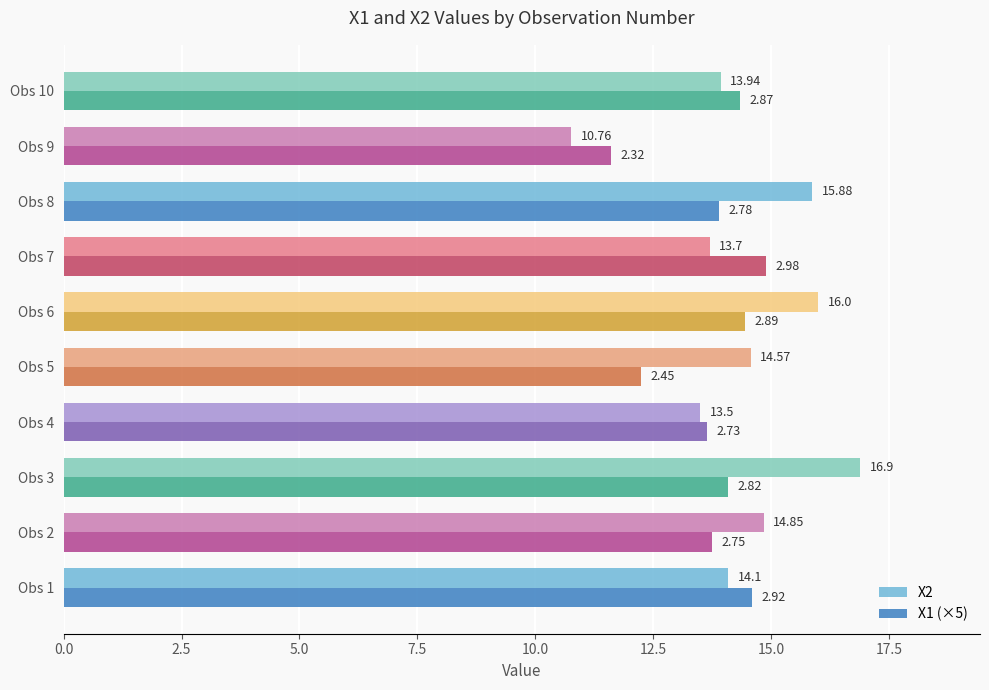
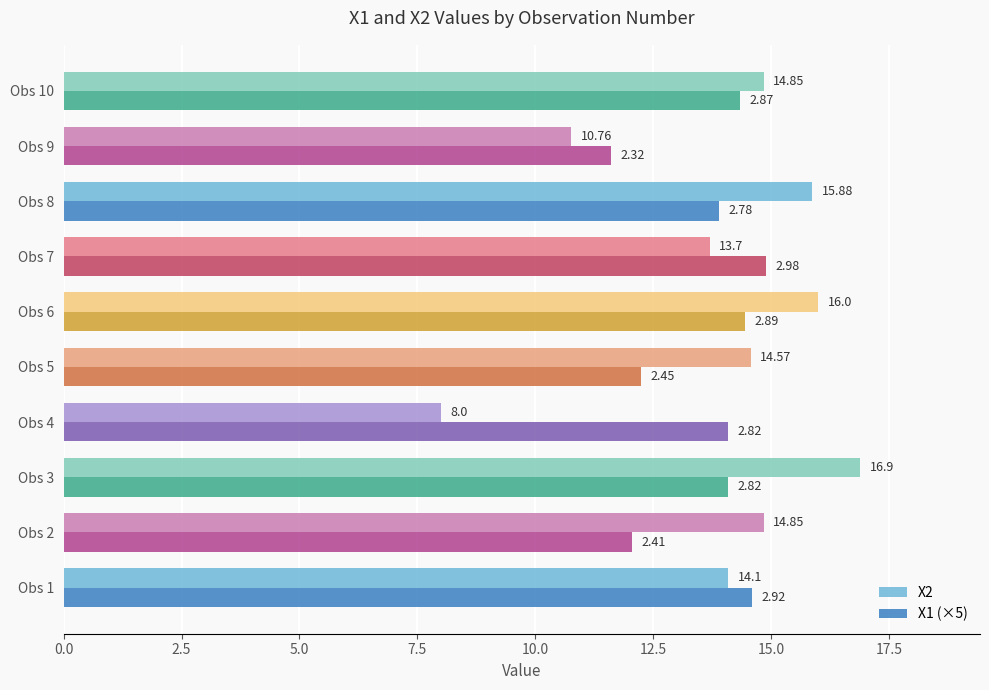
X2, Obs 10: 13.94 -> 14.85
X2, Obs 4: 13.5 -> 8.0
X1 (×5), Obs 4: 2.73 -> 2.82
X1 (×5), Obs 2: 2.75 -> 2.41
